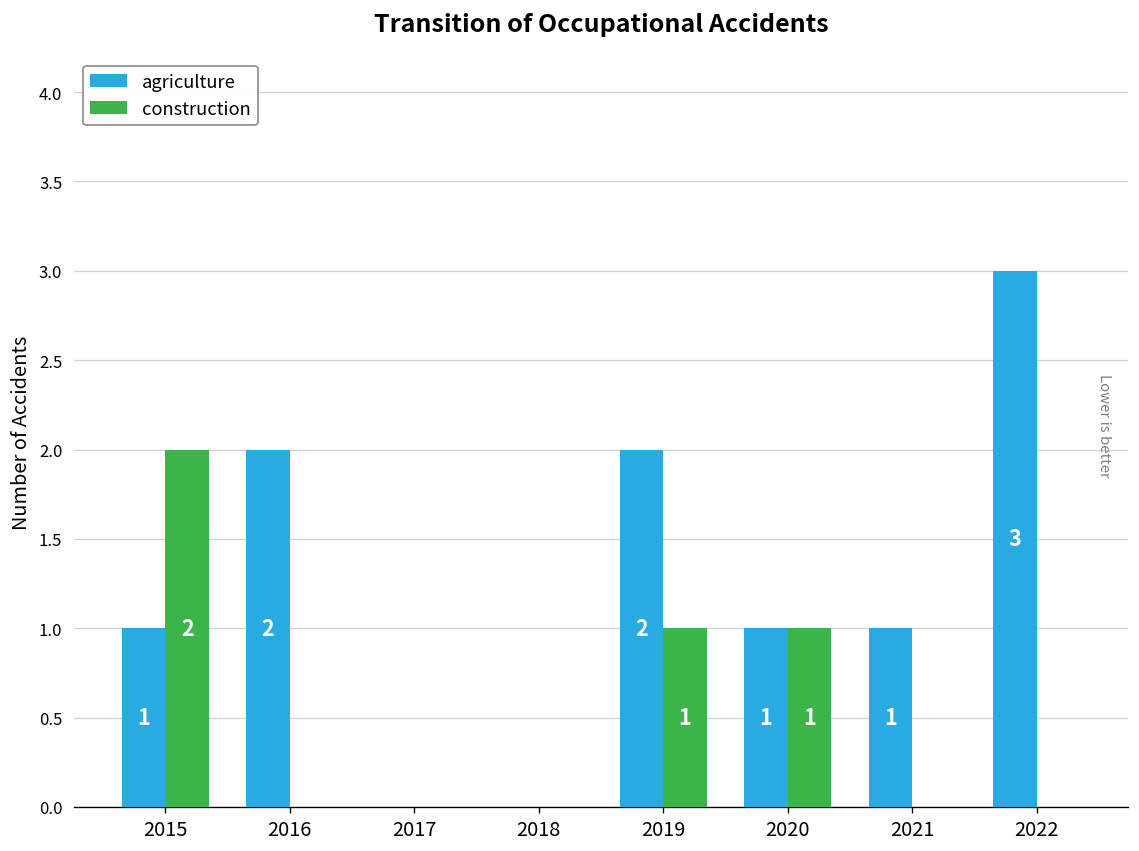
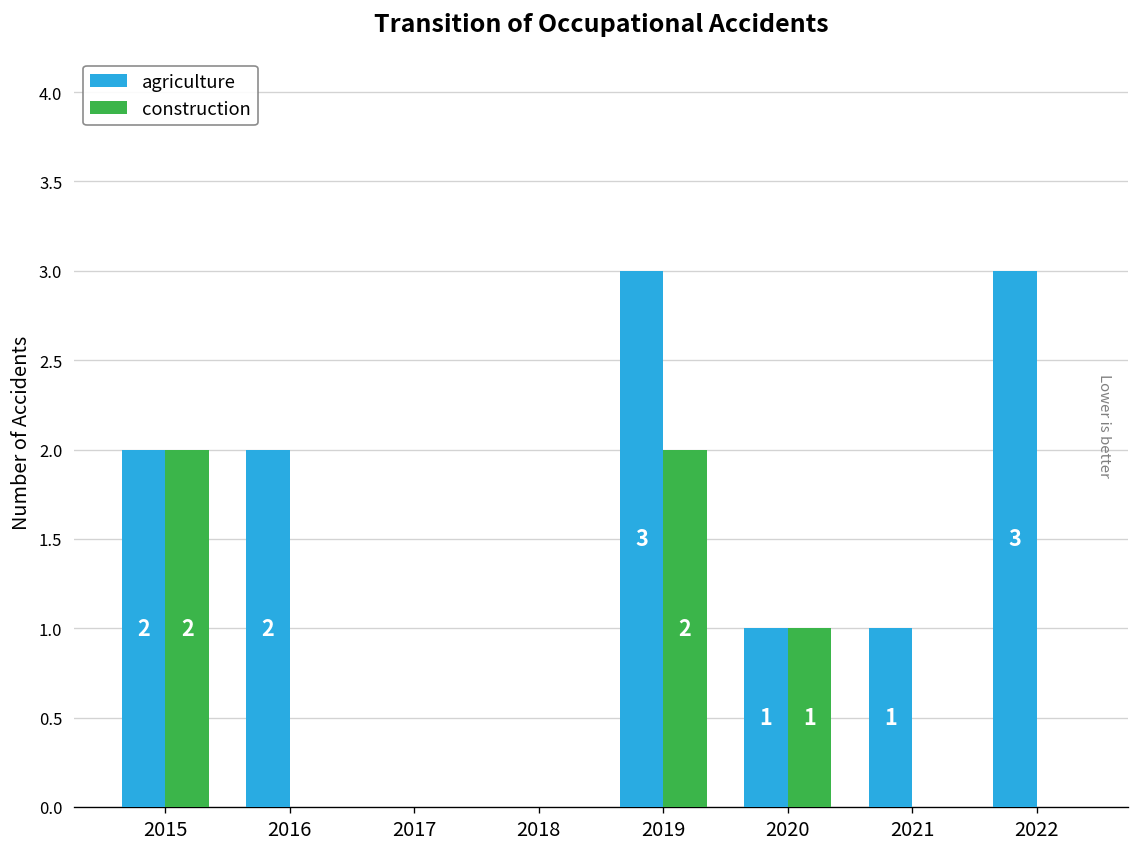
agriculture, 2015: 1 -> 2
agriculture, 2019: 2 -> 3
construction, 2019: 1 -> 2
